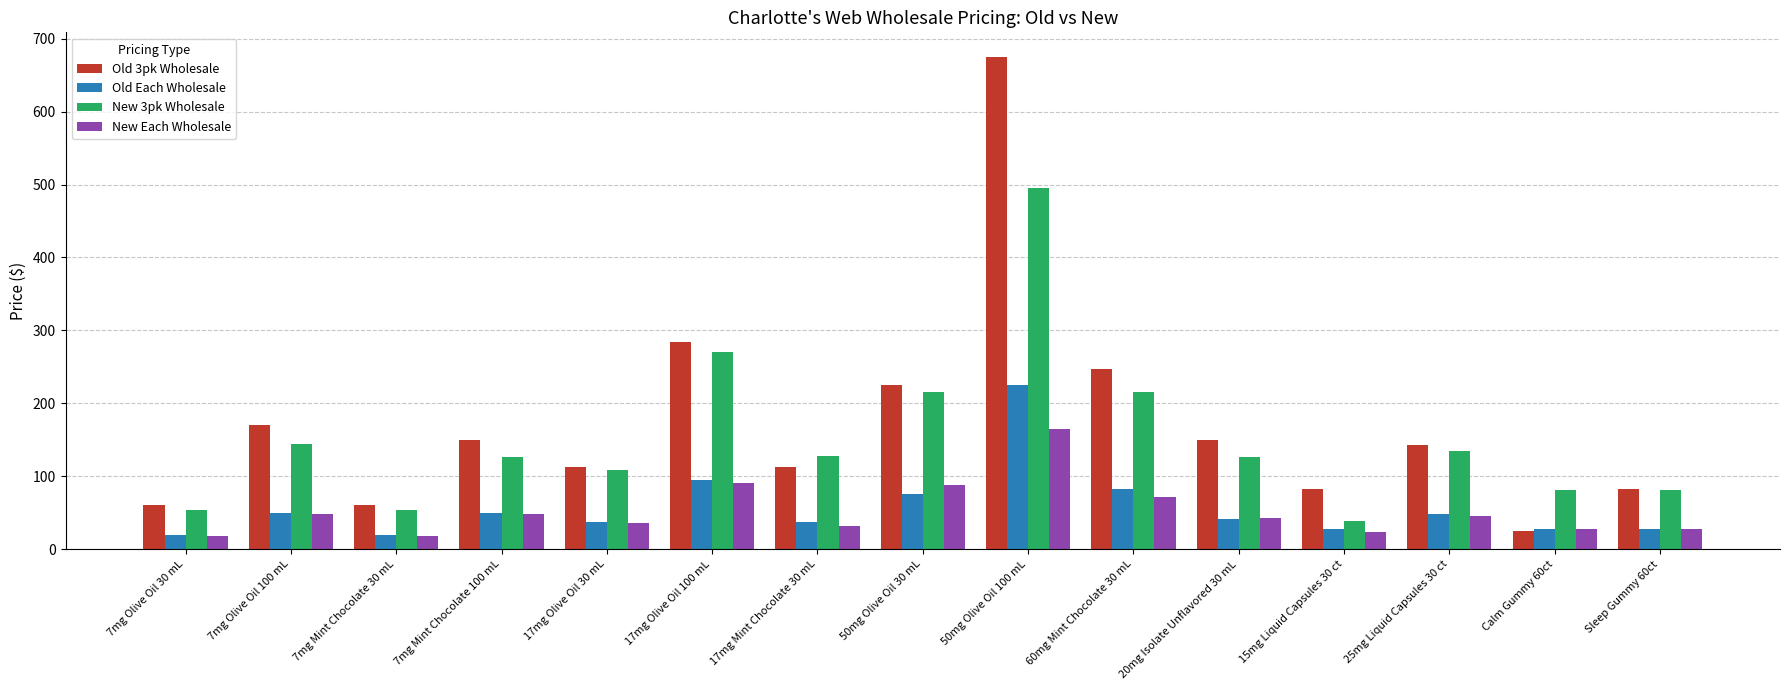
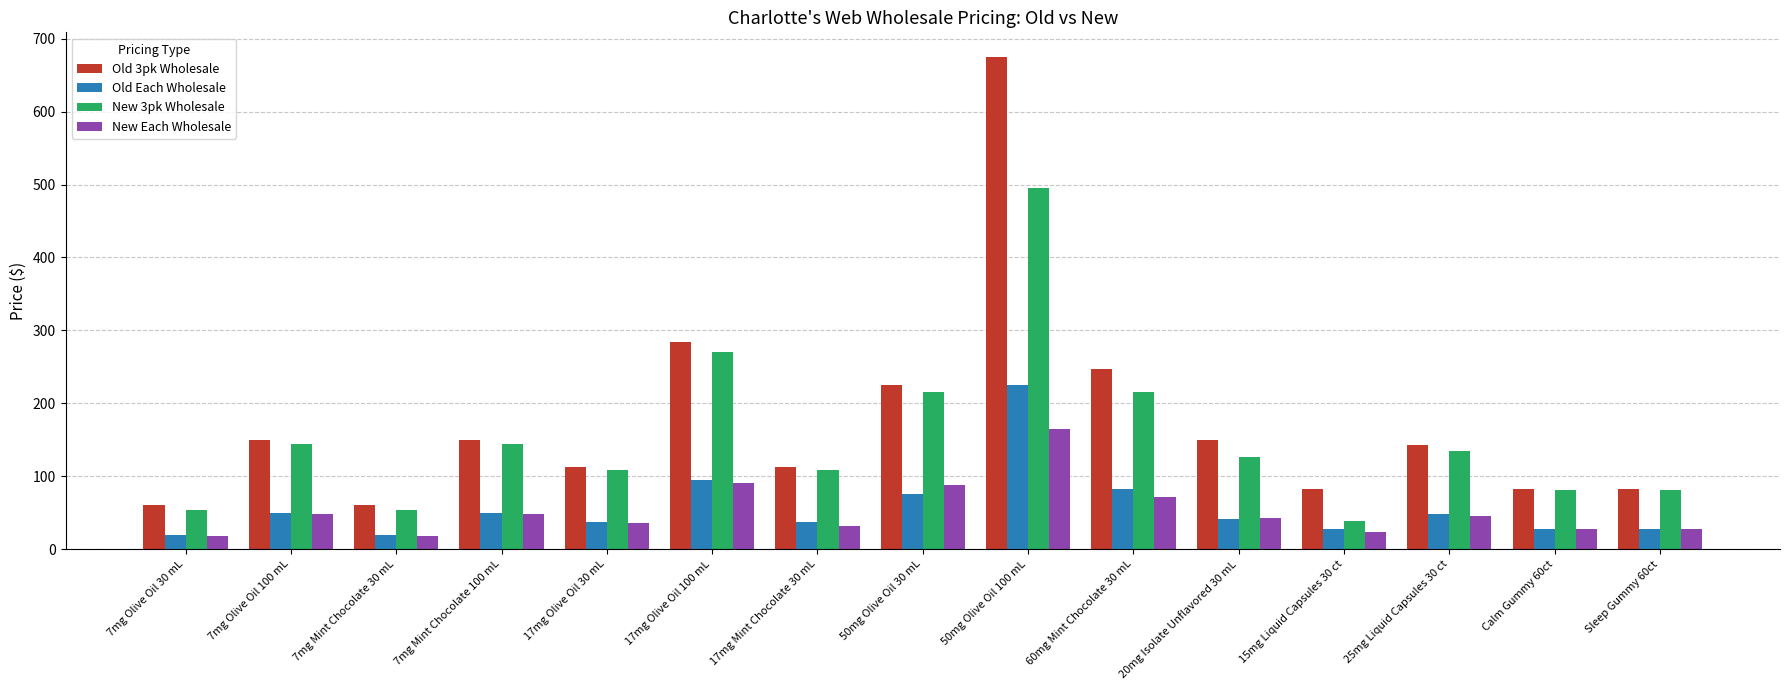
Old 3pk Wholesale, 7mg Olive Oil 100 mL: 170 -> 150
New 3pk Wholesale, 7mg Mint Chocolate 100 mL: 130 -> 140
New 3pk Wholesale, 17mg Mint Chocolate 30 mL: 130 -> 110
Old 3pk Wholesale, Calm Gummy 60ct: 20 -> 80
